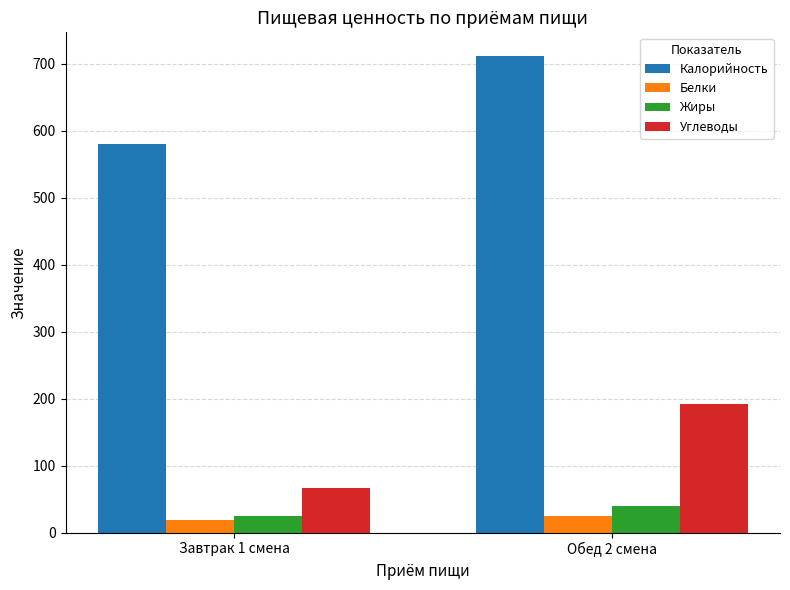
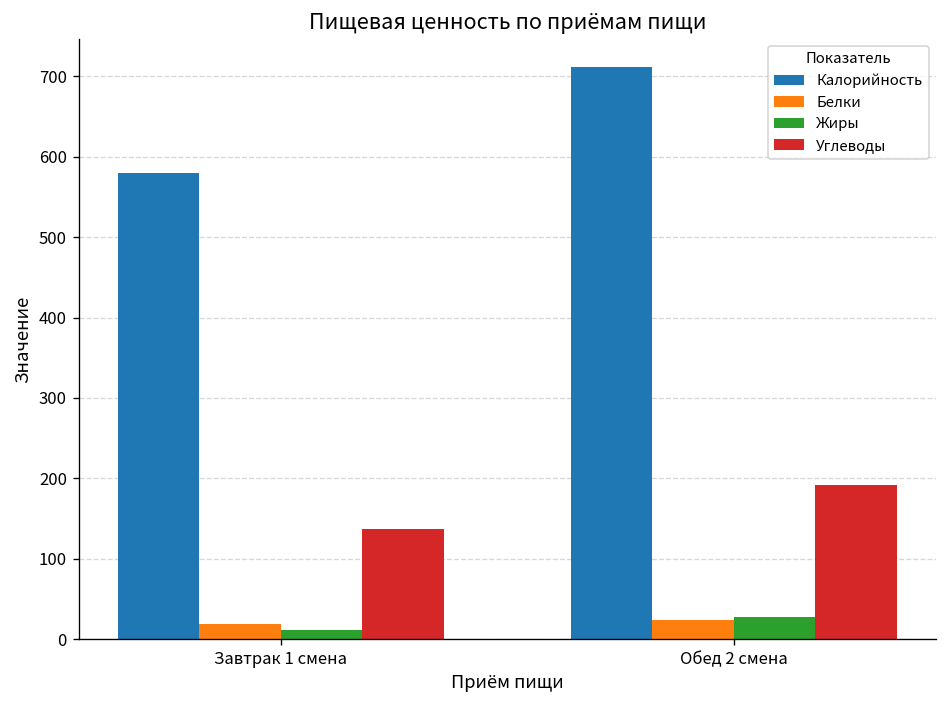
Жиры, Завтрак 1 смена: 20 -> 10
Углеводы, Завтрак 1 смена: 70 -> 140
Жиры, Обед 2 смена: 40 -> 30
